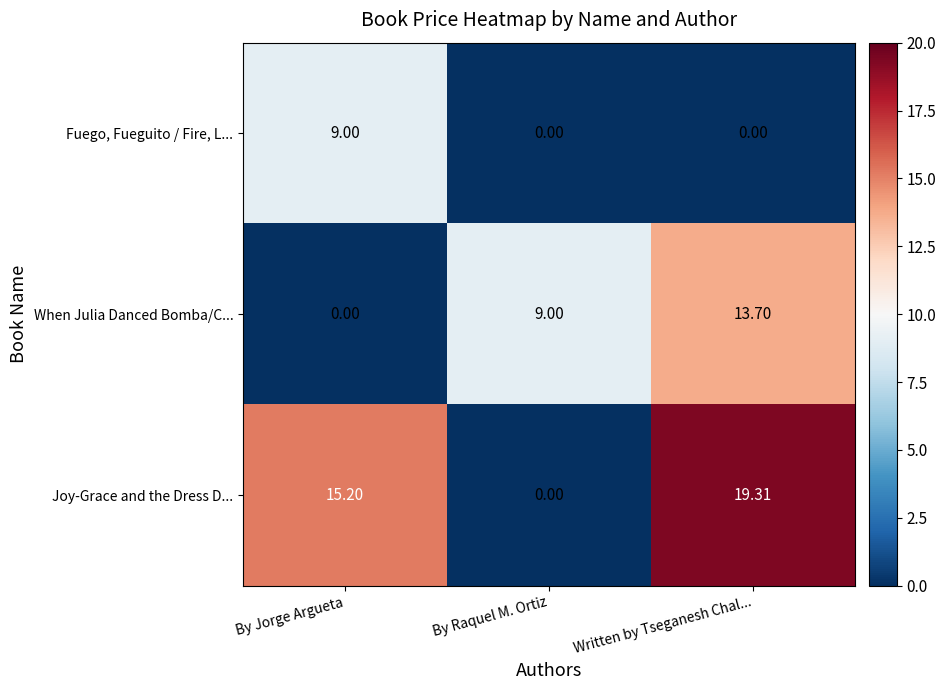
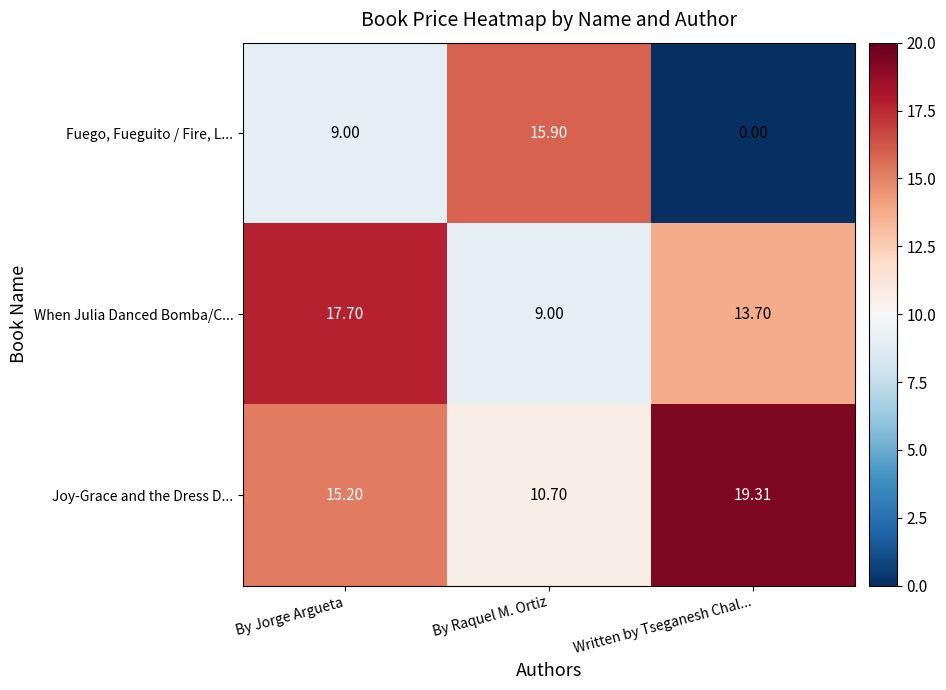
Fuego, Fueguito / Fire, L..., By Raquel M. Ortiz: 0.00 -> 15.90
When Julia Danced Bomba/C..., By Jorge Argueta: 0.00 -> 17.70
Joy-Grace and the Dress D..., By Raquel M. Ortiz: 0.00 -> 10.70
